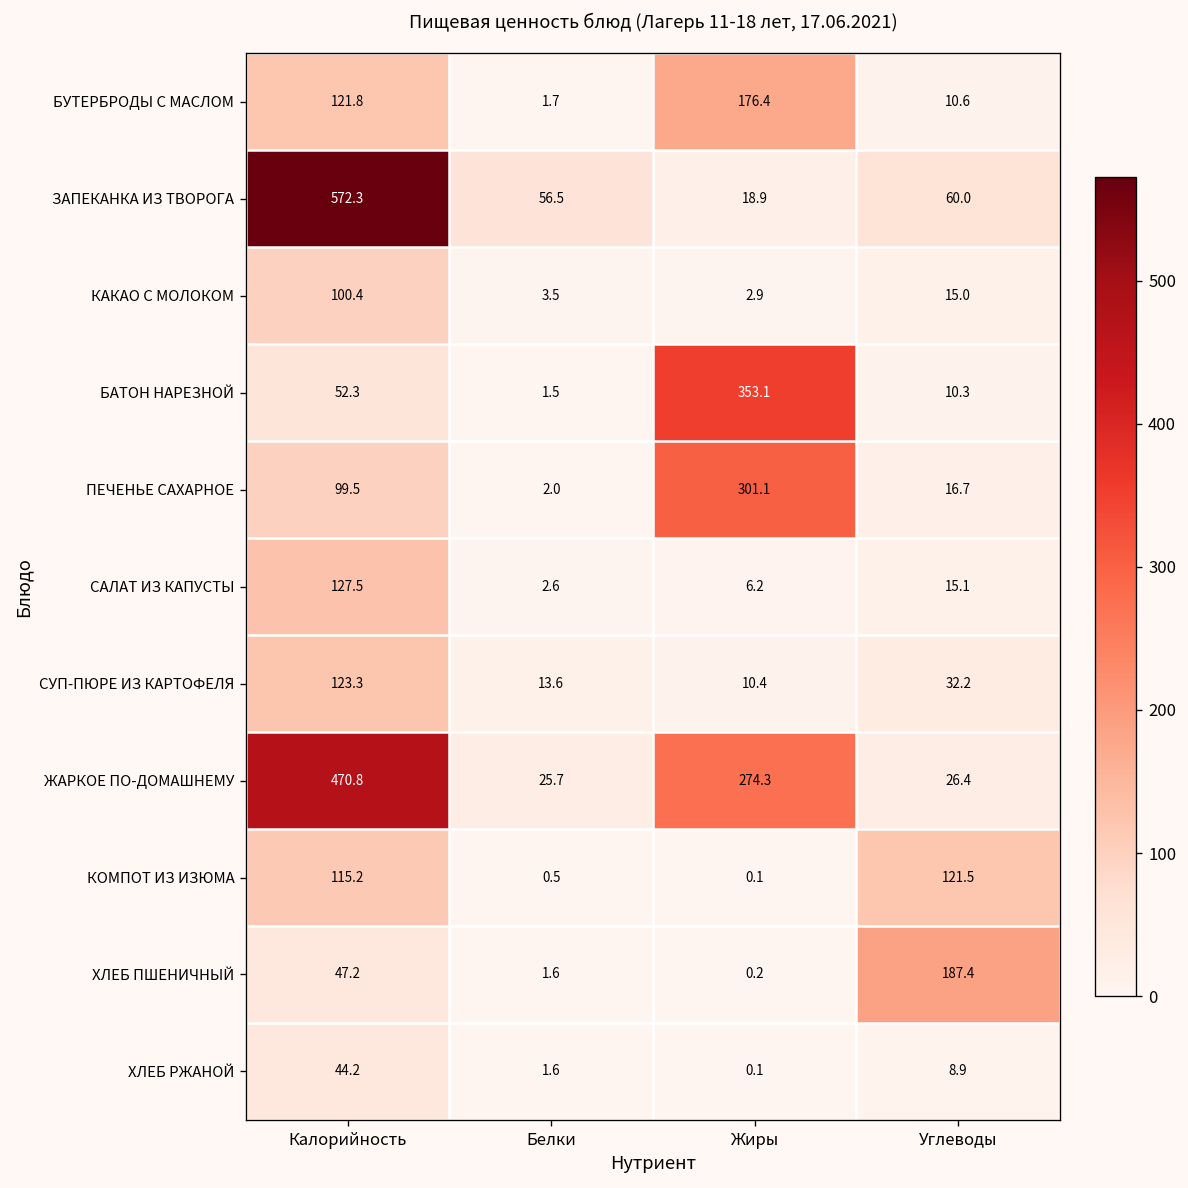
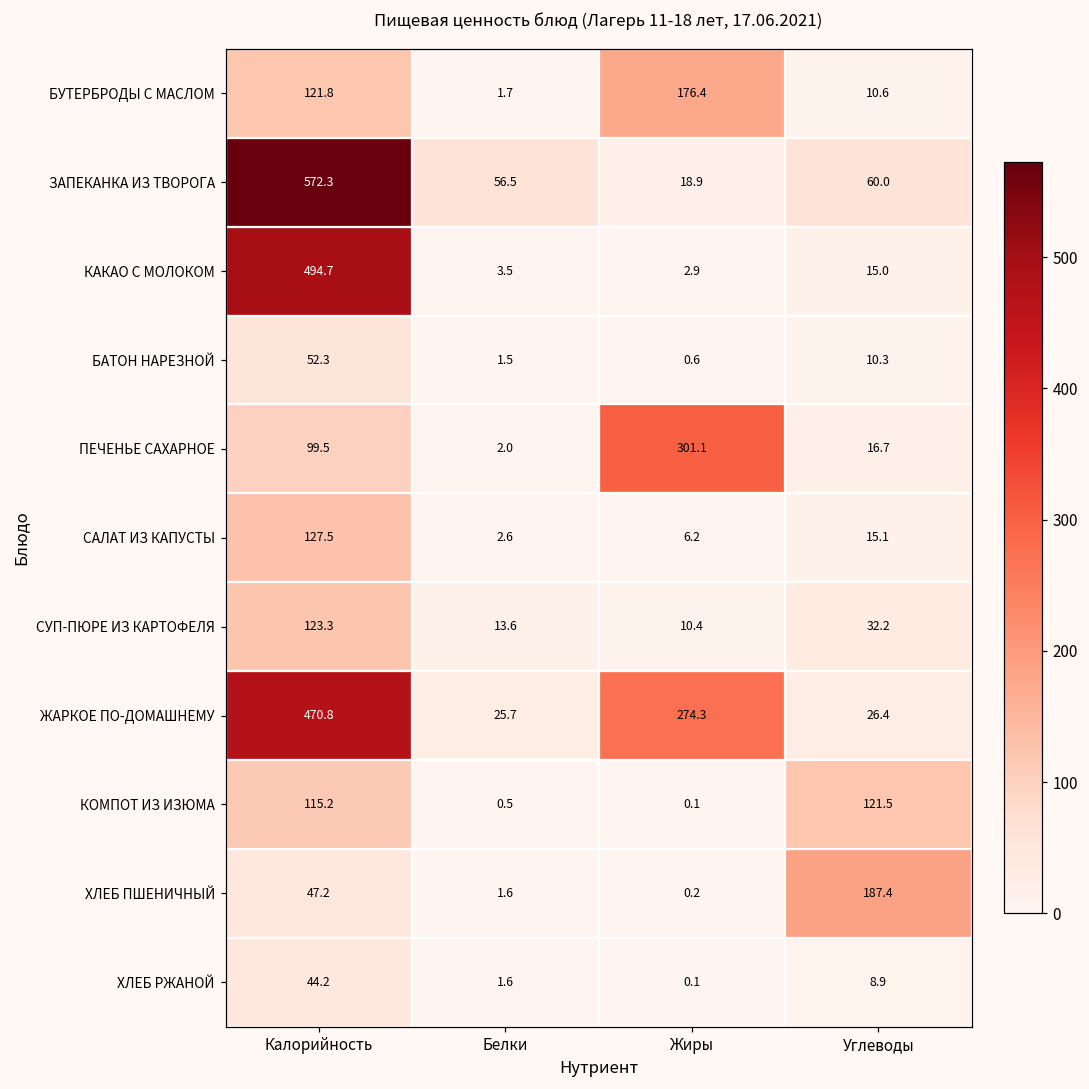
КАКАО С МОЛОКОМ, Калорийность: 100.4 -> 494.7
БАТОН НАРЕЗНОЙ, Жиры: 353.1 -> 0.6
